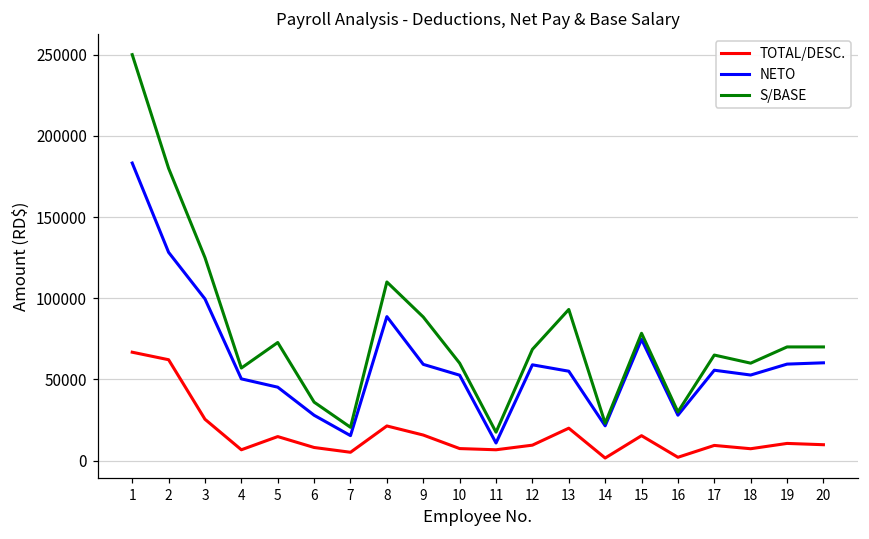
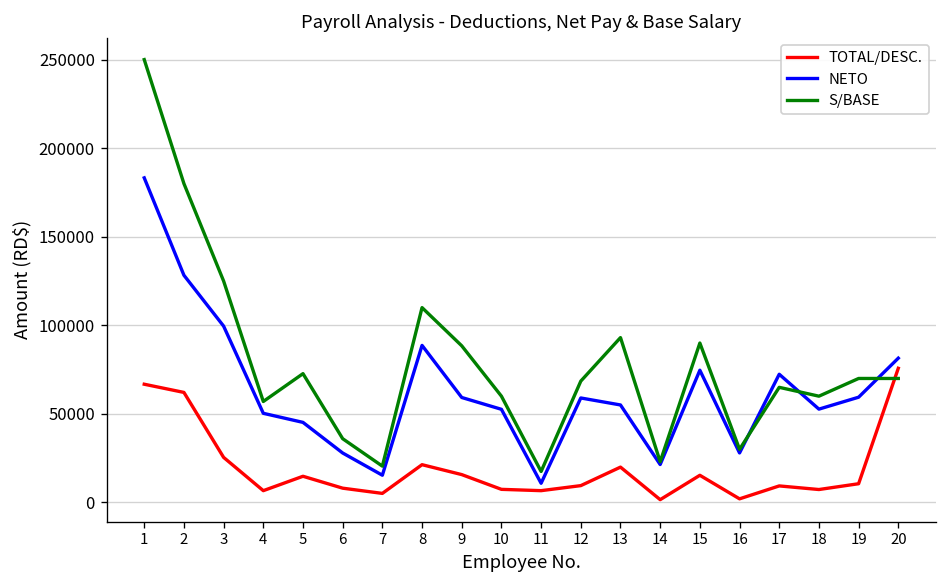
S/BASE, 15: 78000 -> 90000
NETO, 17: 56000 -> 72000
TOTAL/DESC., 20: 10000 -> 76000
NETO, 20: 60000 -> 81000
